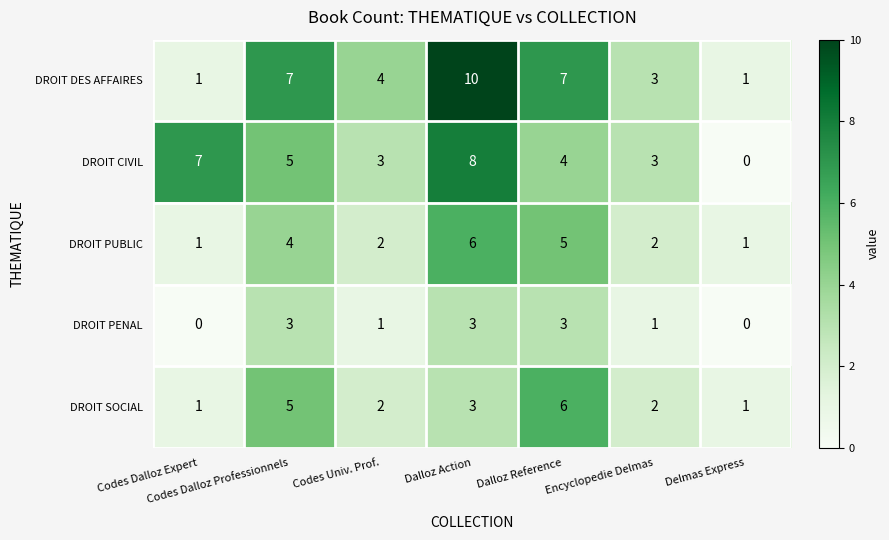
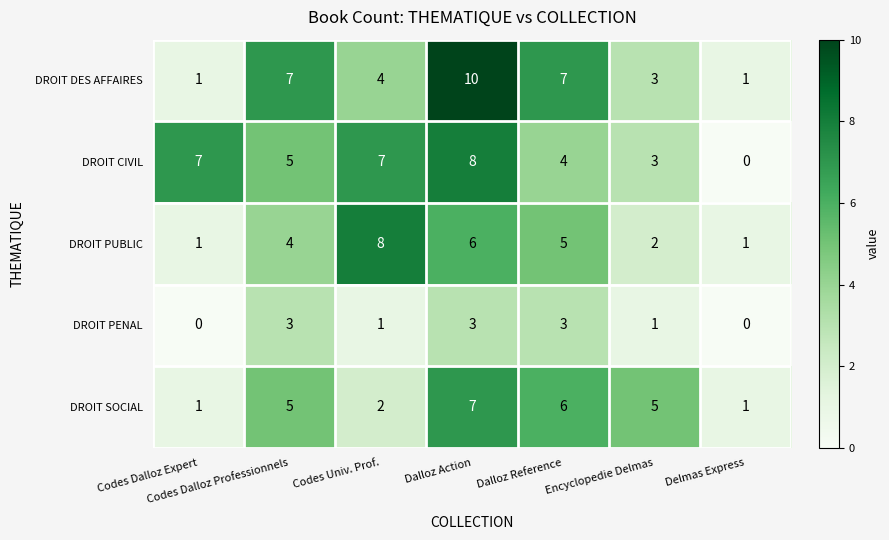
DROIT CIVIL, Codes Univ. Prof.: 3 -> 7
DROIT PUBLIC, Codes Univ. Prof.: 2 -> 8
DROIT SOCIAL, Dalloz Action: 3 -> 7
DROIT SOCIAL, Encyclopedie Delmas: 2 -> 5
